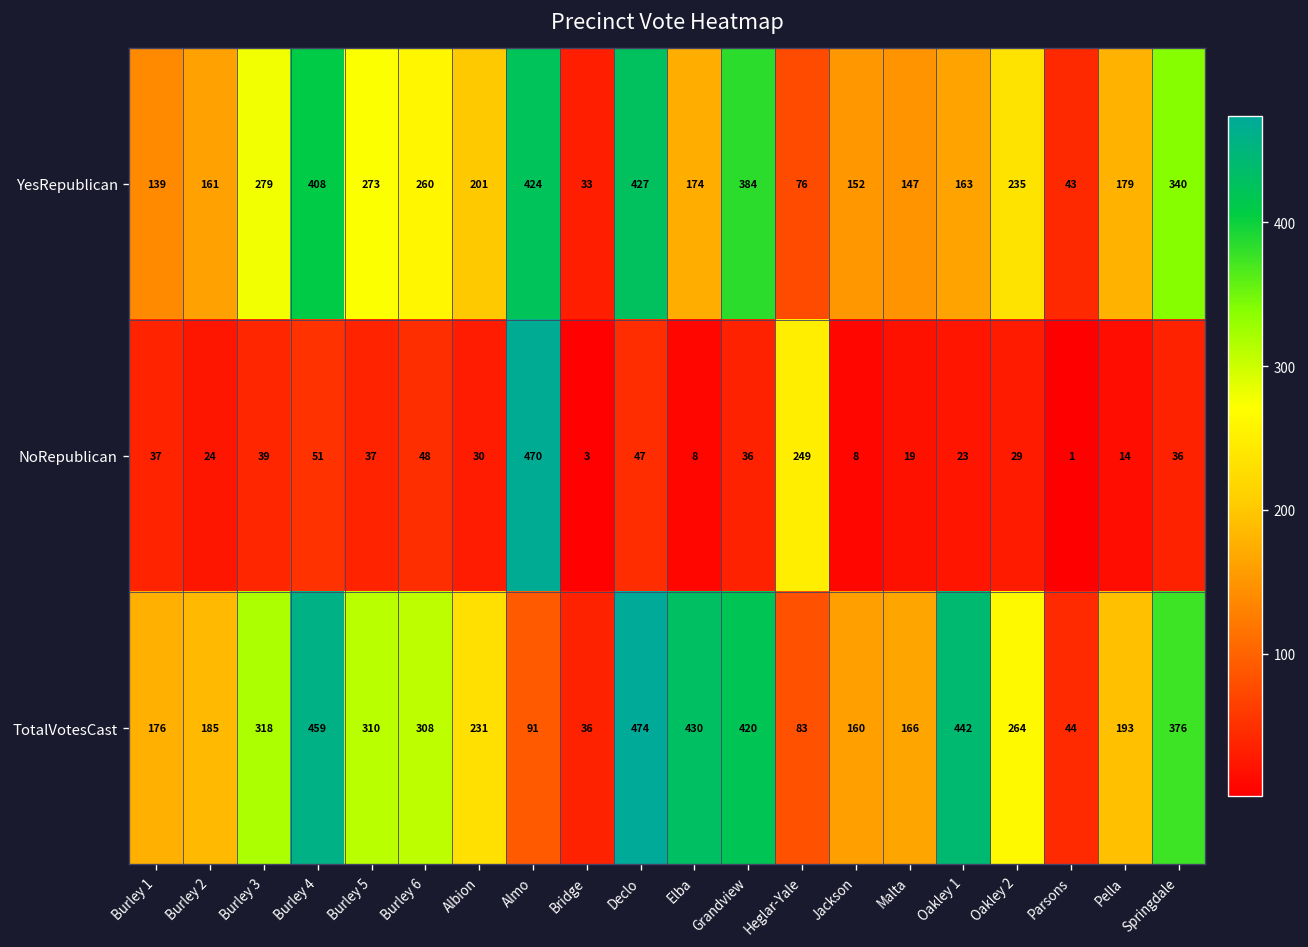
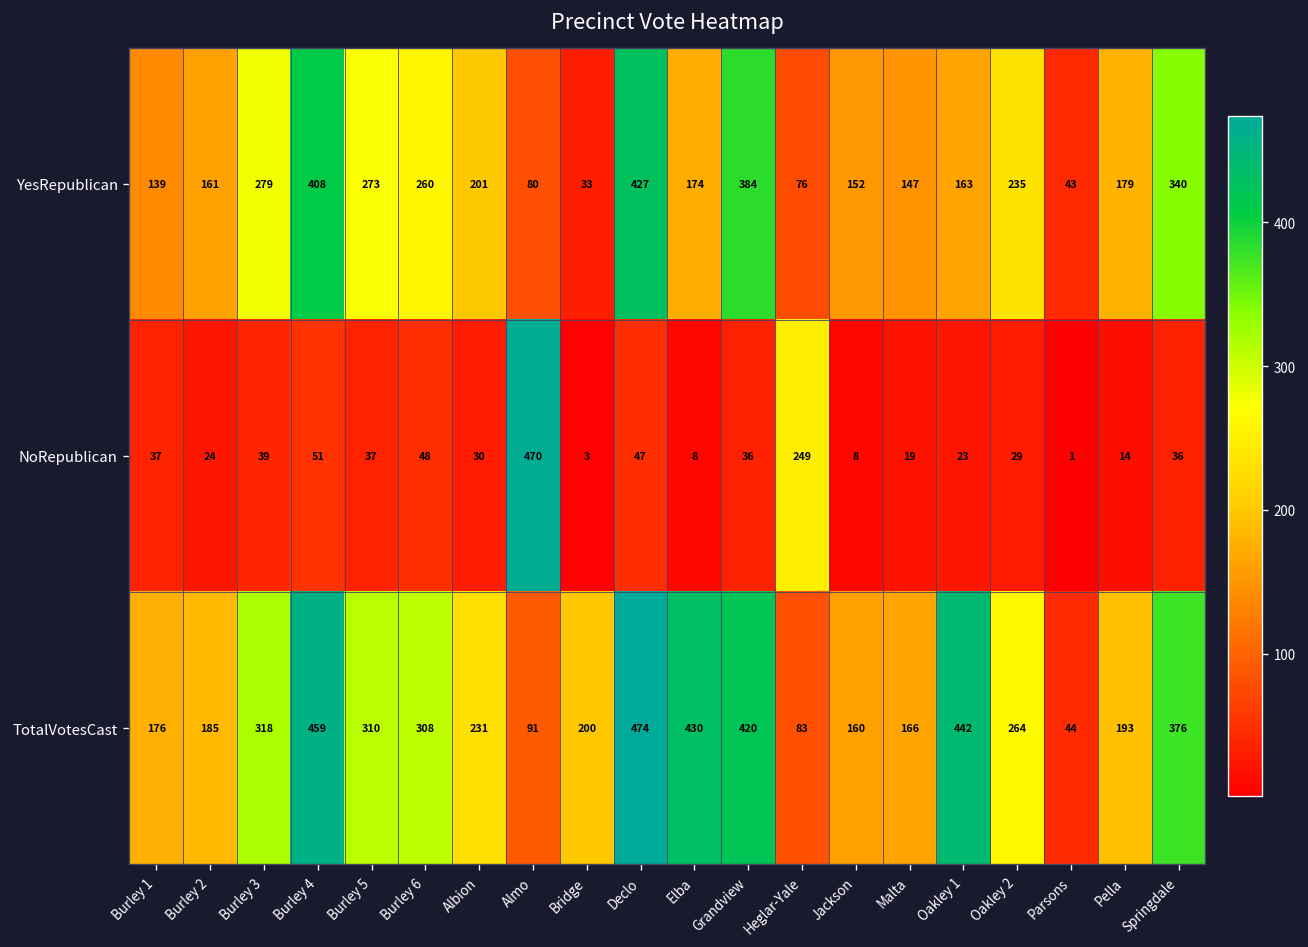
YesRepublican, Almo: 424 -> 80
TotalVotesCast, Bridge: 36 -> 200
